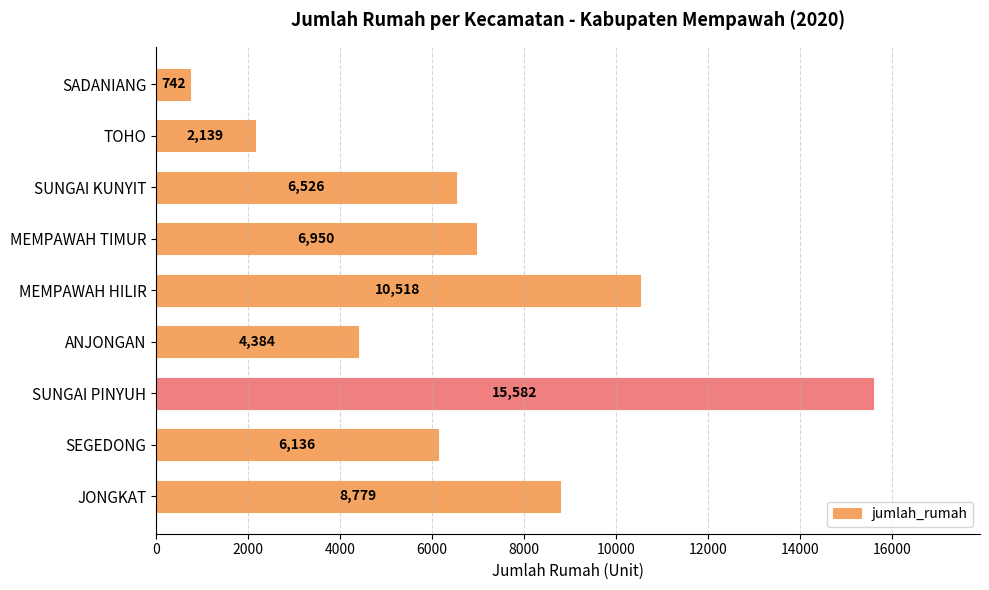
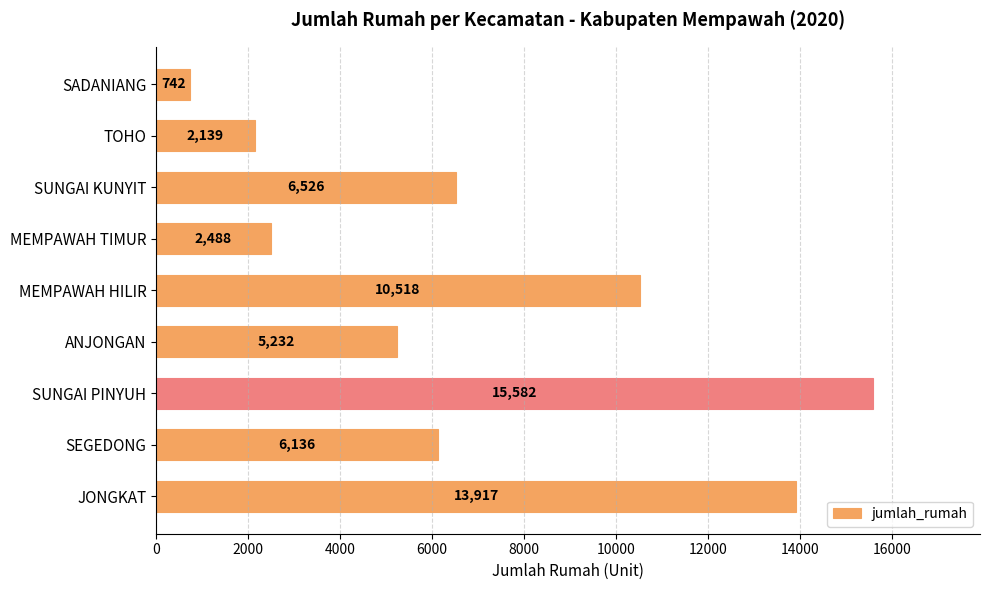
MEMPAWAH TIMUR: 6,950 -> 2,488
ANJONGAN: 4,384 -> 5,232
JONGKAT: 8,779 -> 13,917
